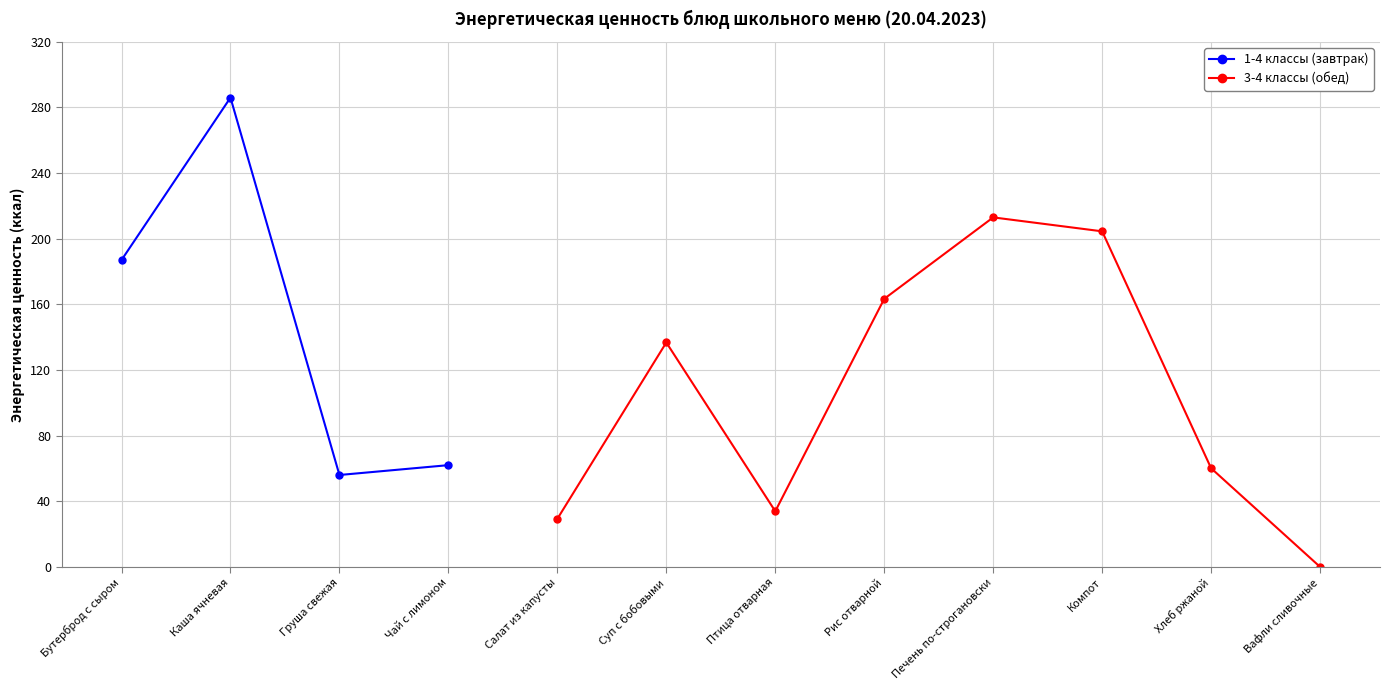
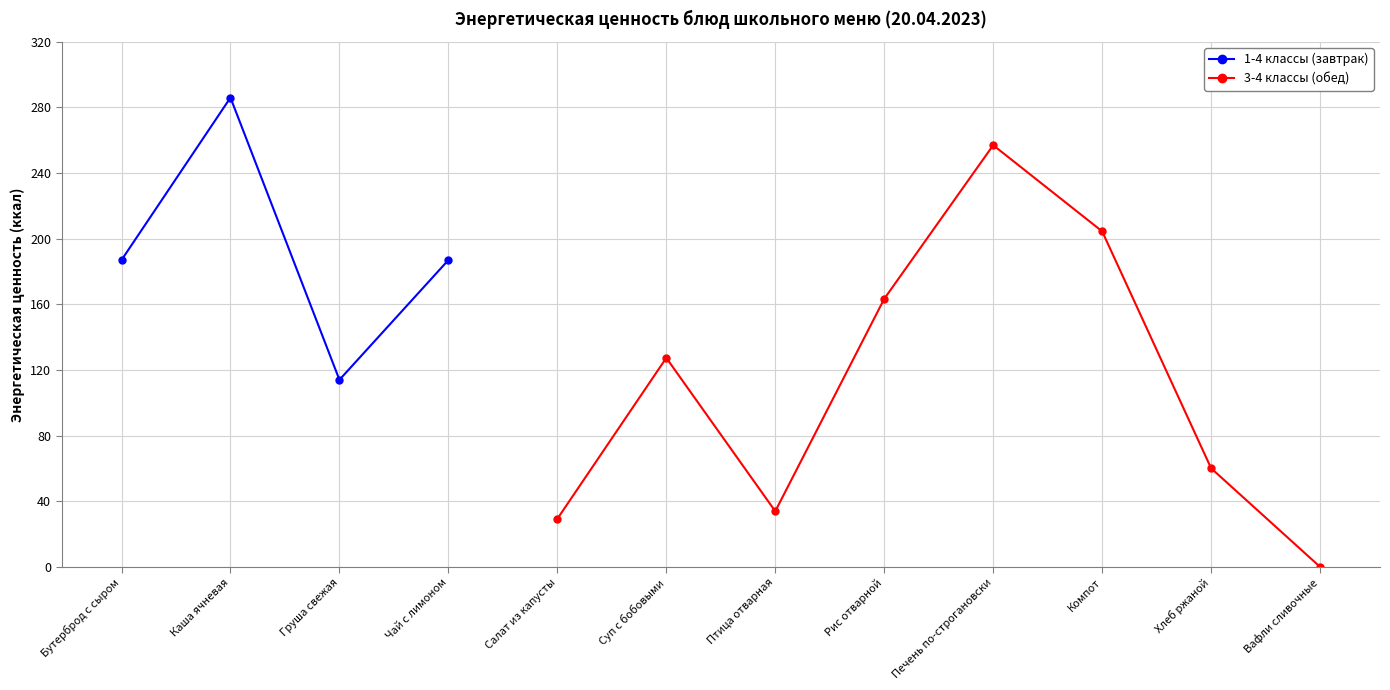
1-4 классы (завтрак), Груша свежая: 56 -> 114
1-4 классы (завтрак), Чай с лимоном: 62 -> 187
3-4 классы (обед), Суп с бобовыми: 137 -> 127
3-4 классы (обед), Печень по-строгановски: 213 -> 257
